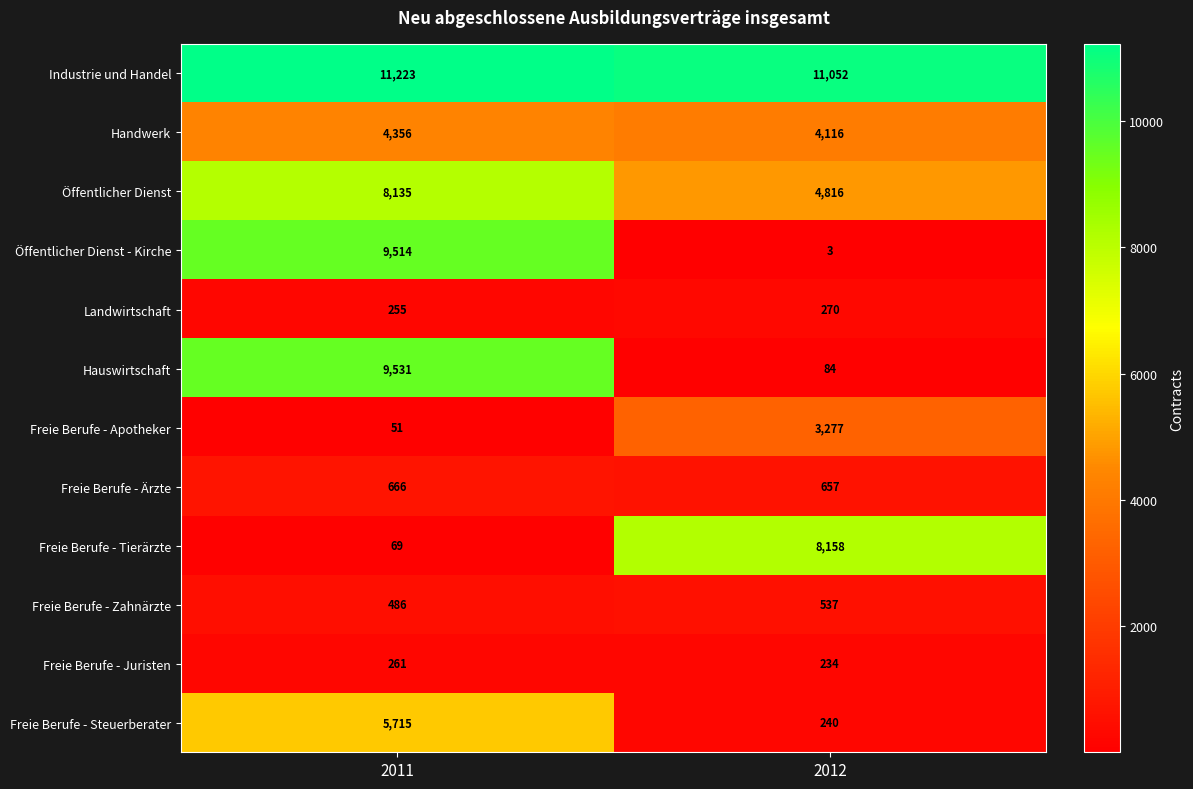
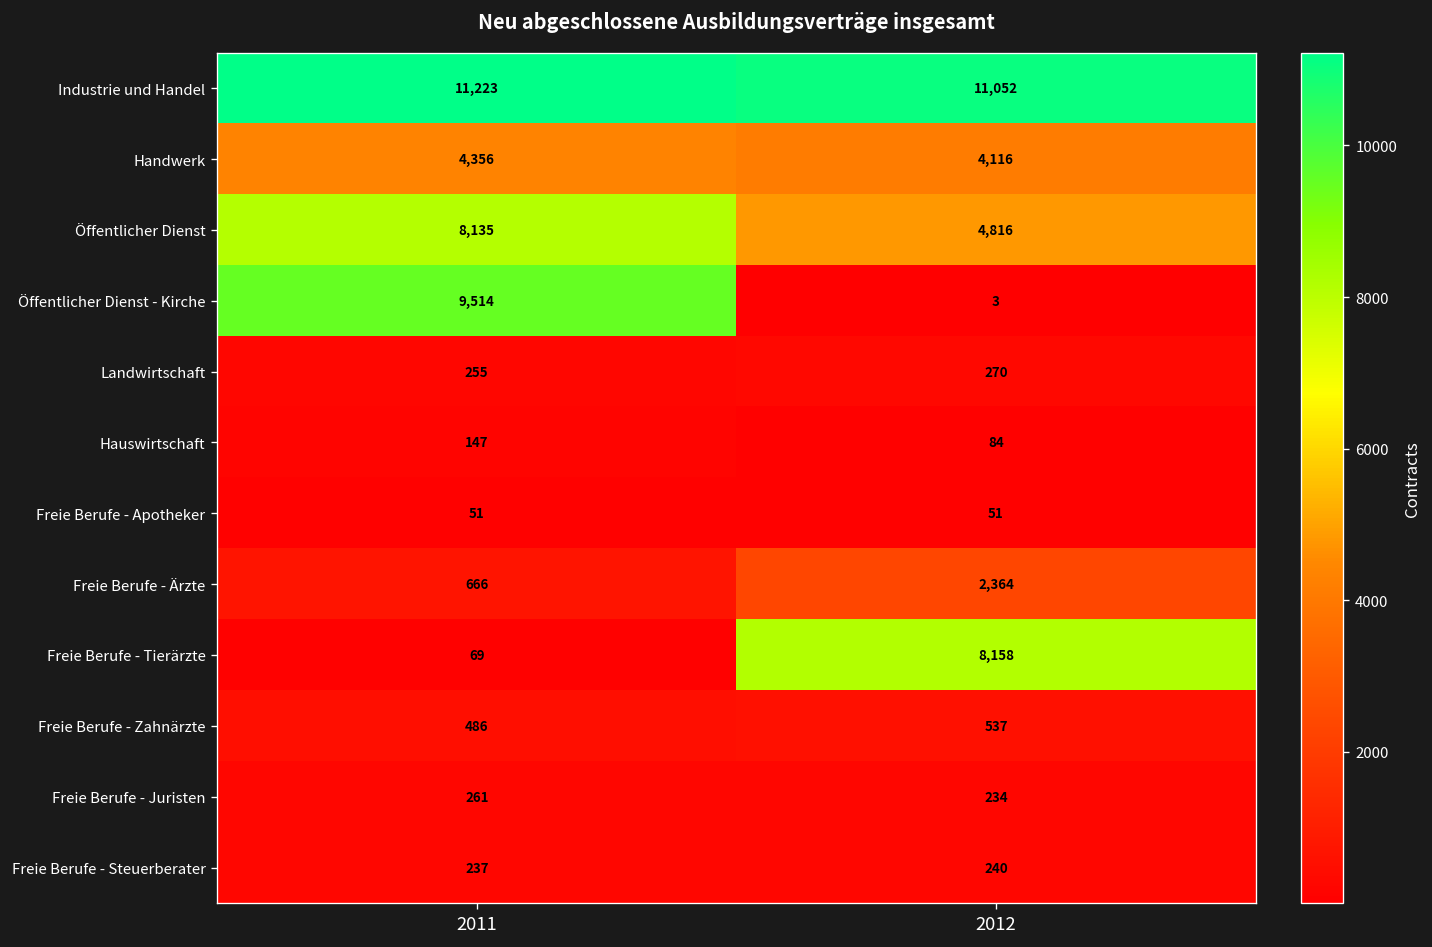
Hauswirtschaft, 2011: 9,531 -> 147
Freie Berufe - Apotheker, 2012: 3,277 -> 51
Freie Berufe - Ärzte, 2012: 657 -> 2,364
Freie Berufe - Steuerberater, 2011: 5,715 -> 237
